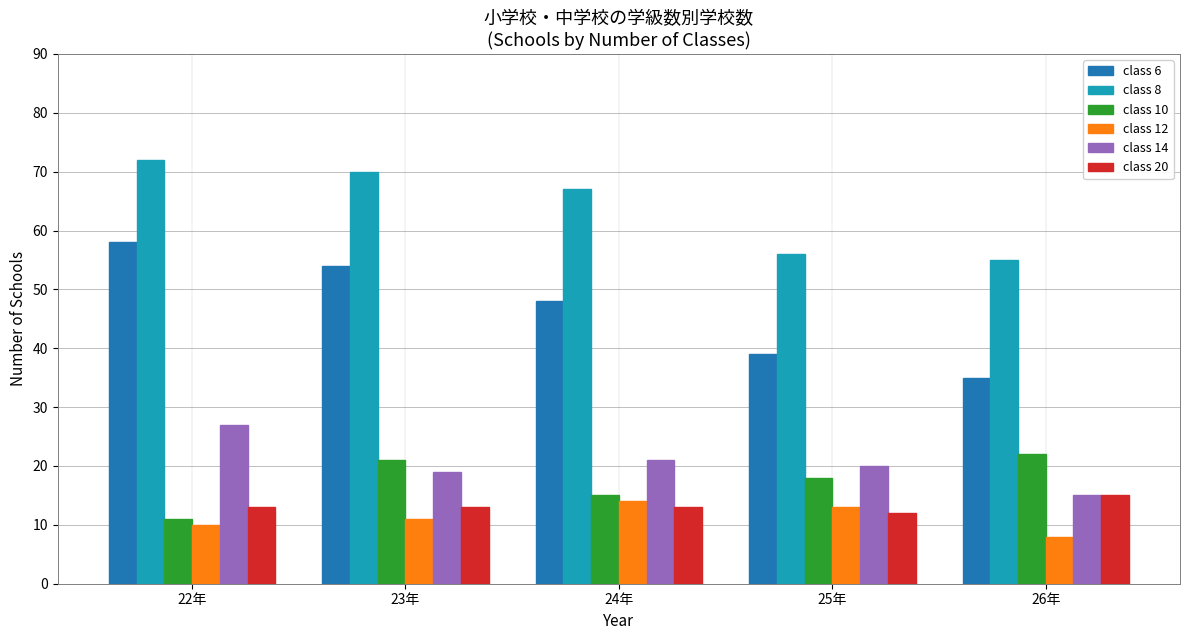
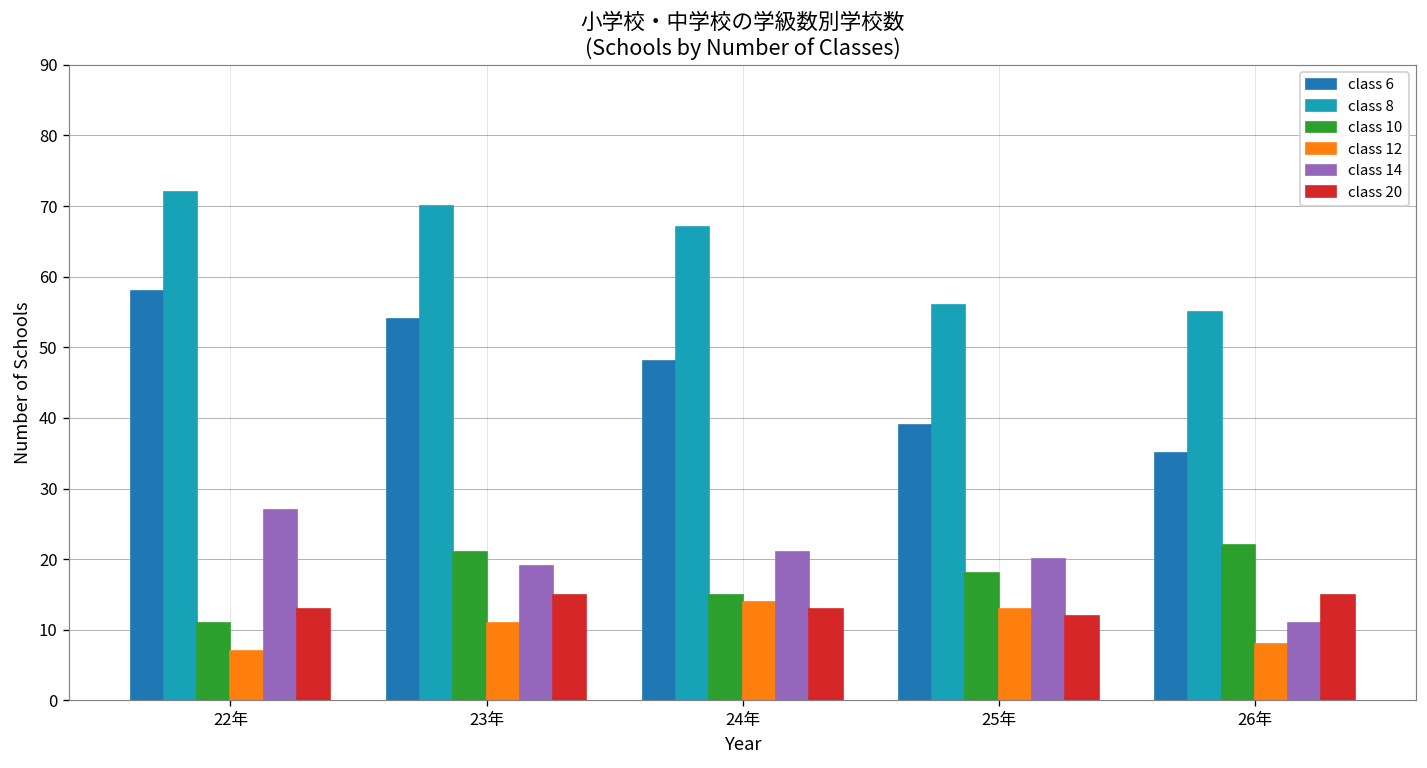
class 12, 22年: 10 -> 7
class 20, 23年: 13 -> 15
class 14, 26年: 15 -> 11
